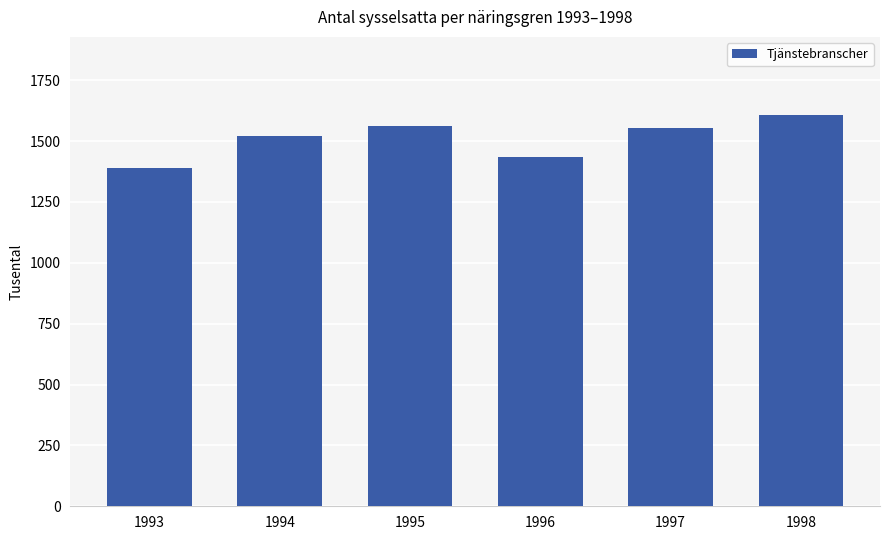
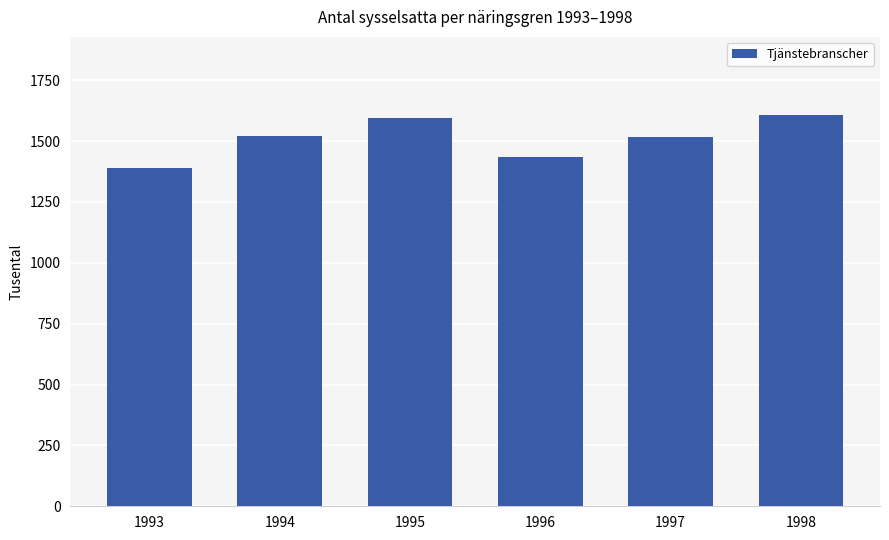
1995: 1560 -> 1600
1997: 1550 -> 1520
